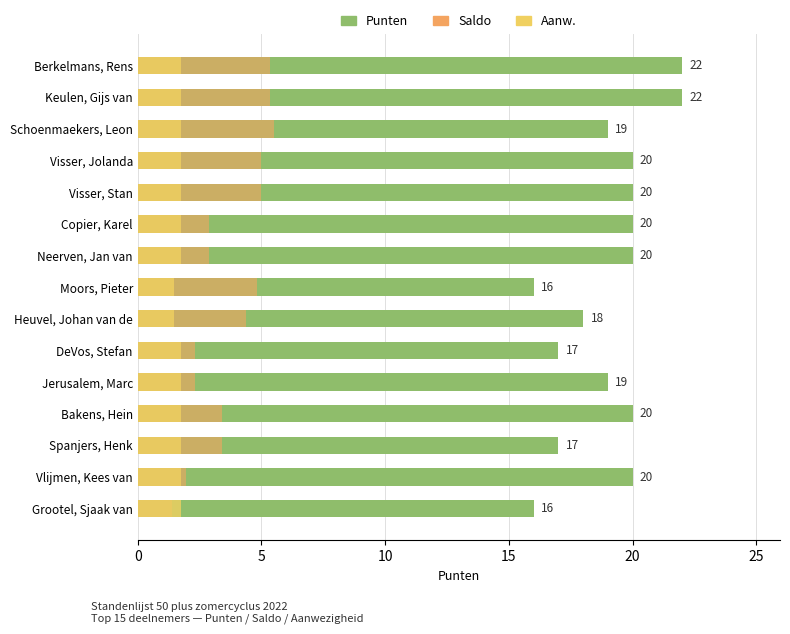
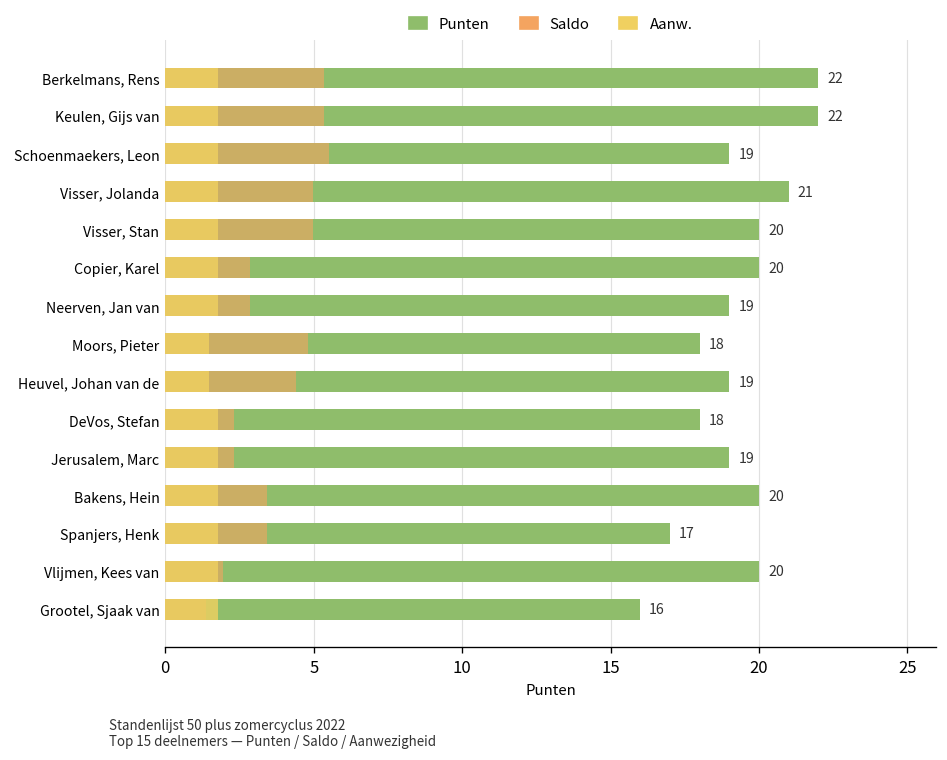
Punten, Visser, Jolanda: 20 -> 21
Punten, Neerven, Jan van: 20 -> 19
Punten, Moors, Pieter: 16 -> 18
Punten, Heuvel, Johan van de: 18 -> 19
Punten, DeVos, Stefan: 17 -> 18
